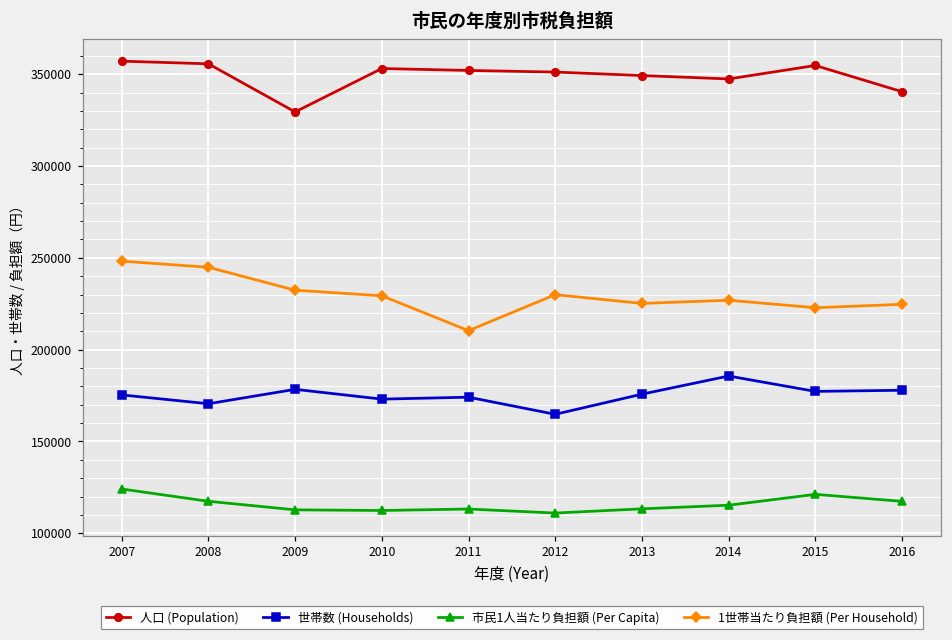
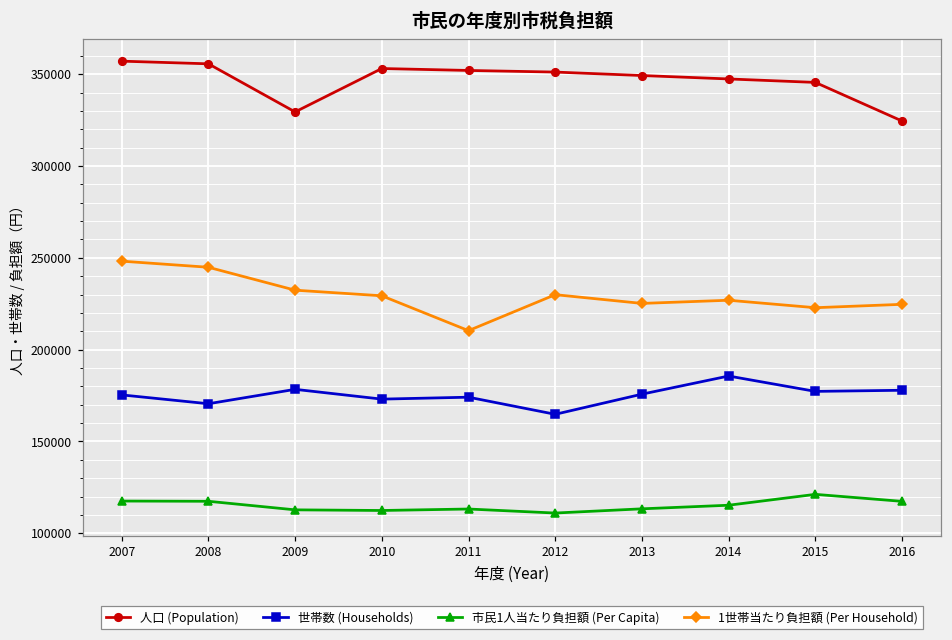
市民1人当たり負担額 (Per Capita), 2007: 124000 -> 118000
人口 (Population), 2015: 355000 -> 346000
人口 (Population), 2016: 341000 -> 325000
